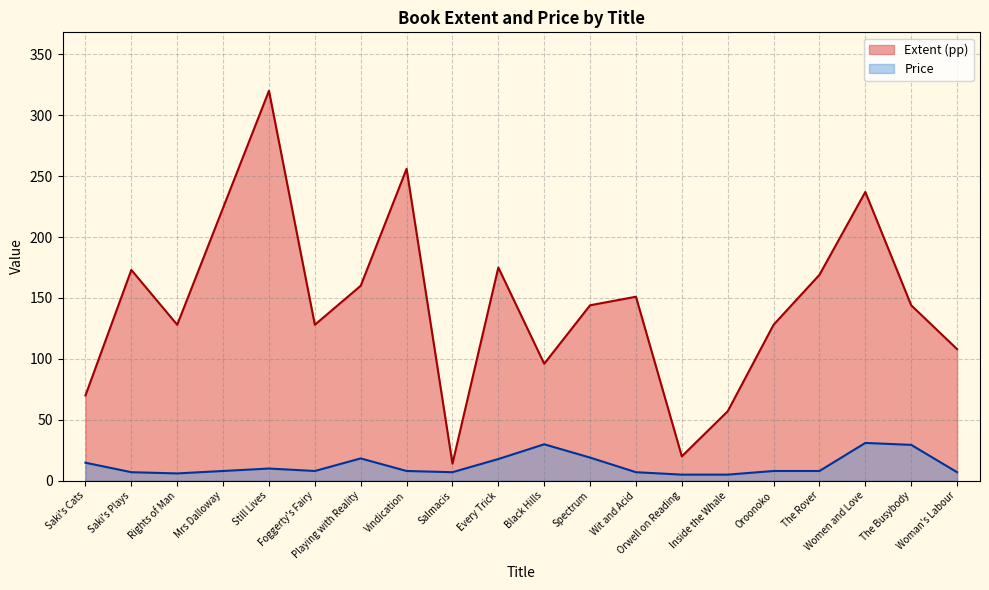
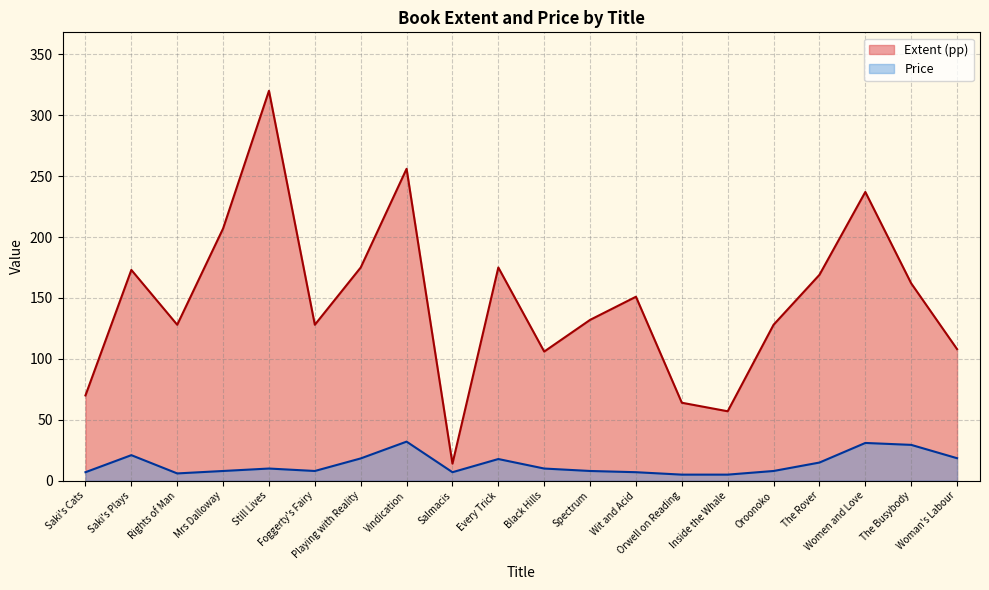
Price, Saki's Cats: 15 -> 7
Price, Saki's Plays: 7 -> 21
Extent (pp), Mrs Dalloway: 224 -> 207
Extent (pp), Playing with Reality: 160 -> 175
Price, Vindication: 8 -> 32
Extent (pp), Black Hills: 96 -> 106
Price, Black Hills: 30 -> 10
Extent (pp), Spectrum: 144 -> 132
Price, Spectrum: 19 -> 8
Extent (pp), Orwell on Reading: 20 -> 64
Price, The Rover: 8 -> 15
Extent (pp), The Busybody: 144 -> 162
Price, Woman's Labour: 7 -> 18
